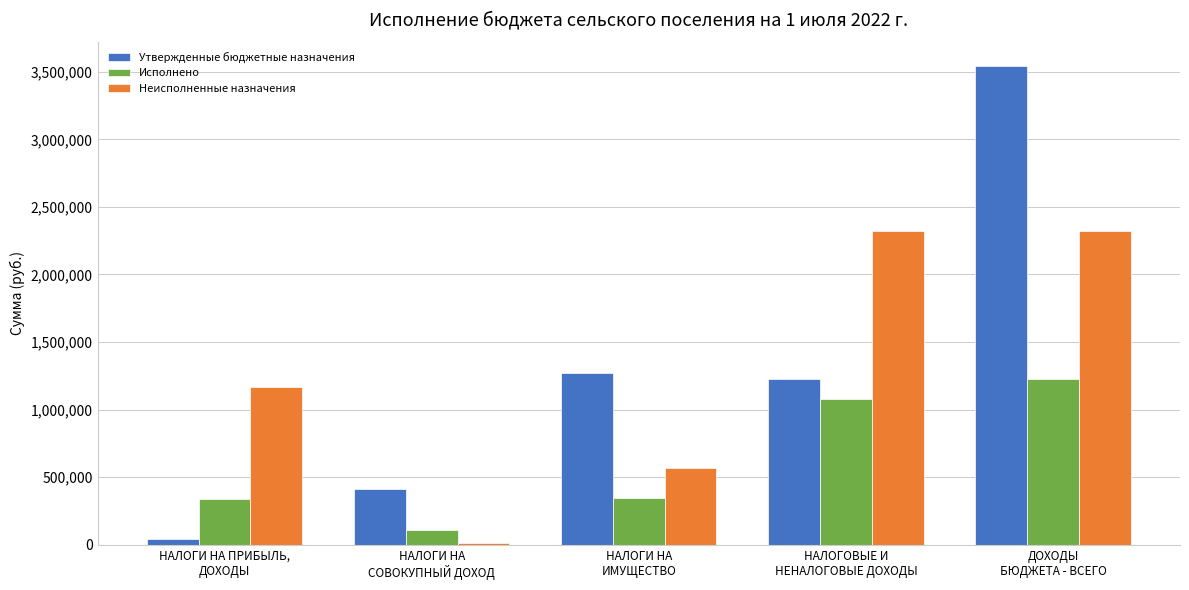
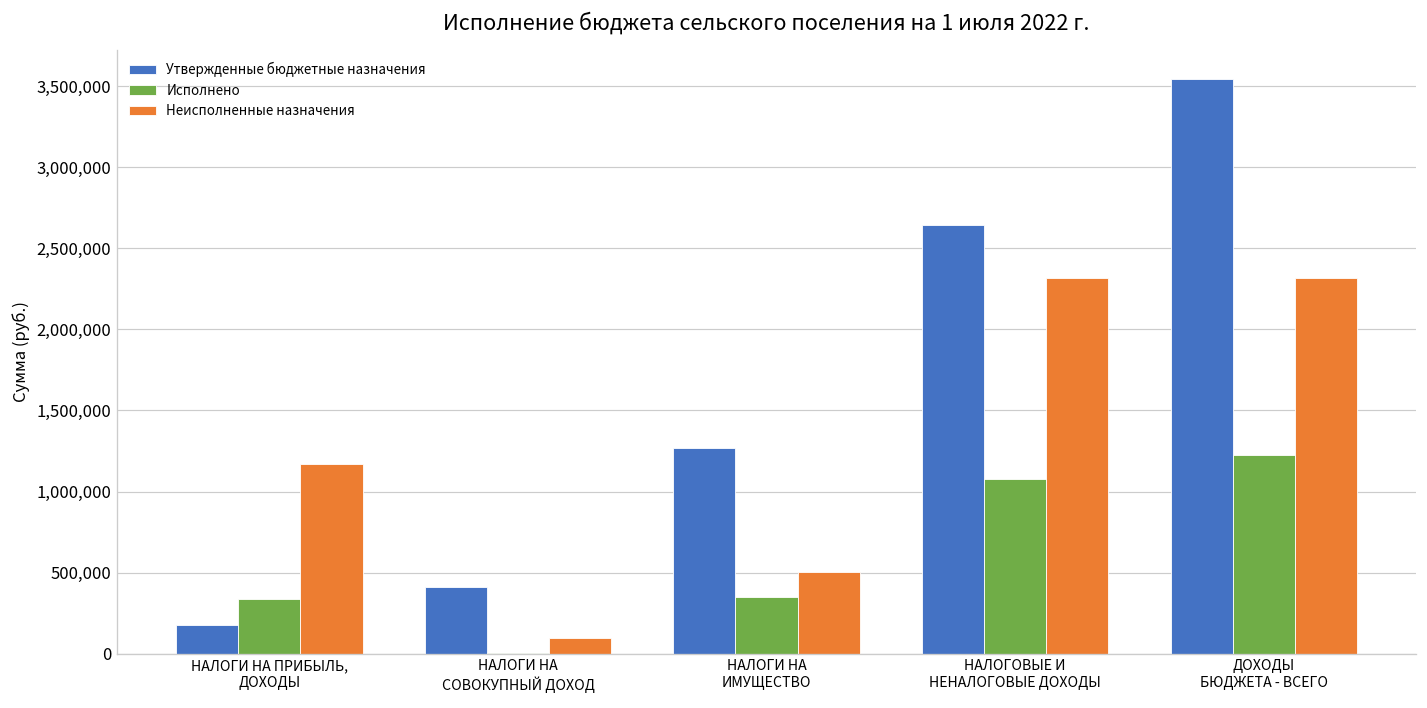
Утвержденные бюджетные назначения, НАЛОГИ НА ПРИБЫЛЬ, ДОХОДЫ: 40,000 -> 180,000
Исполнено, НАЛОГИ НА СОВОКУПНЫЙ ДОХОД: 110,000 -> 10,000
Неисполненные назначения, НАЛОГИ НА СОВОКУПНЫЙ ДОХОД: 20,000 -> 100,000
Неисполненные назначения, НАЛОГИ НА ИМУЩЕСТВО: 560,000 -> 500,000
Утвержденные бюджетные назначения, НАЛОГОВЫЕ И НЕНАЛОГОВЫЕ ДОХОДЫ: 1,230,000 -> 2,640,000
